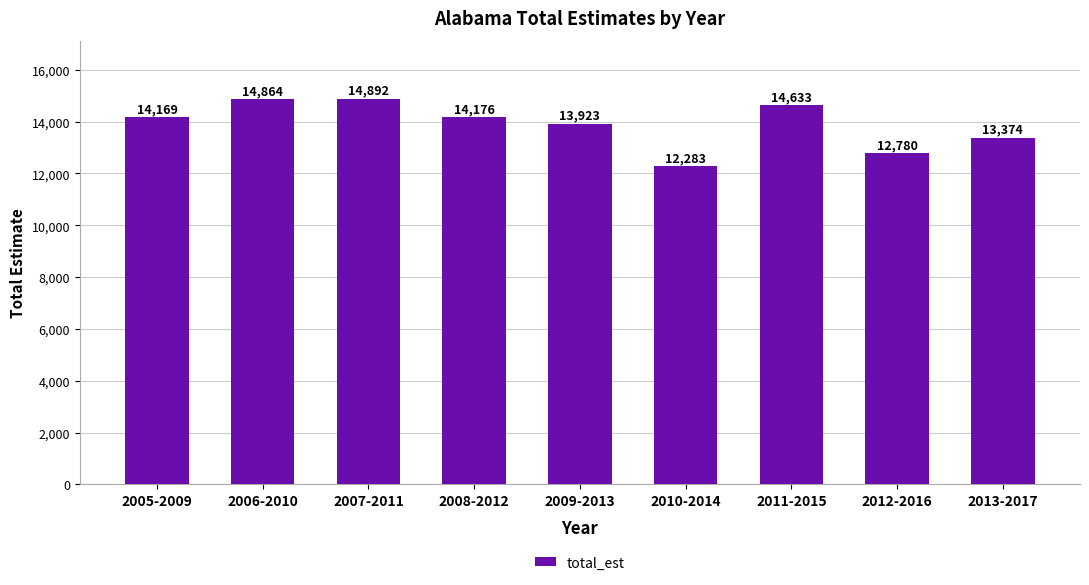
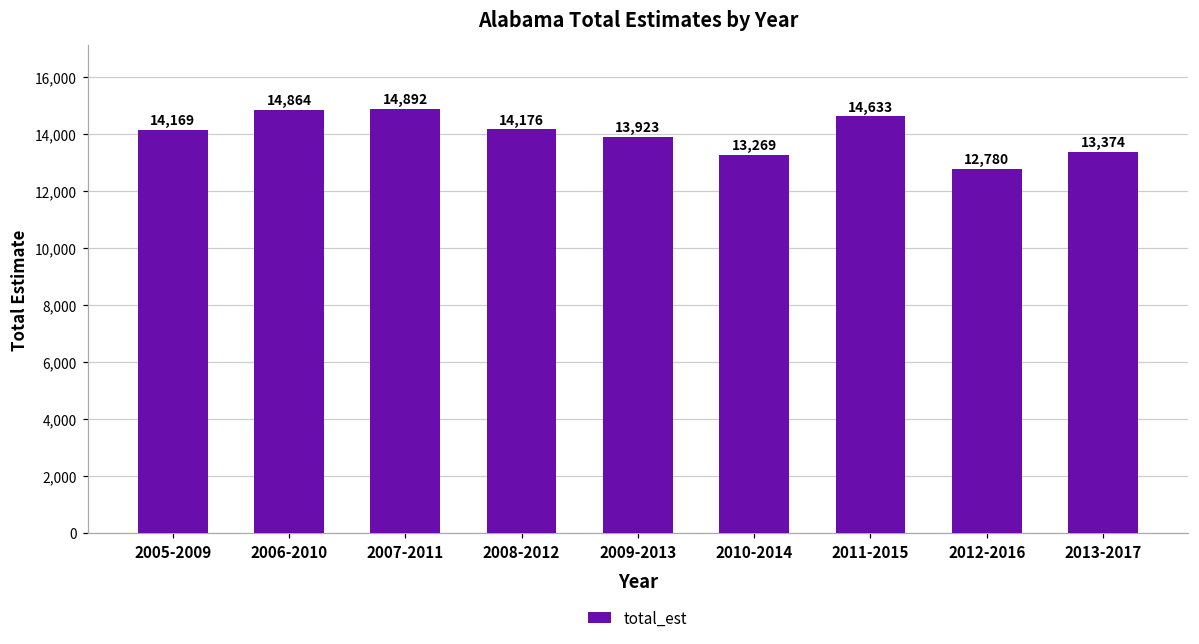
2010-2014: 12,283 -> 13,269
